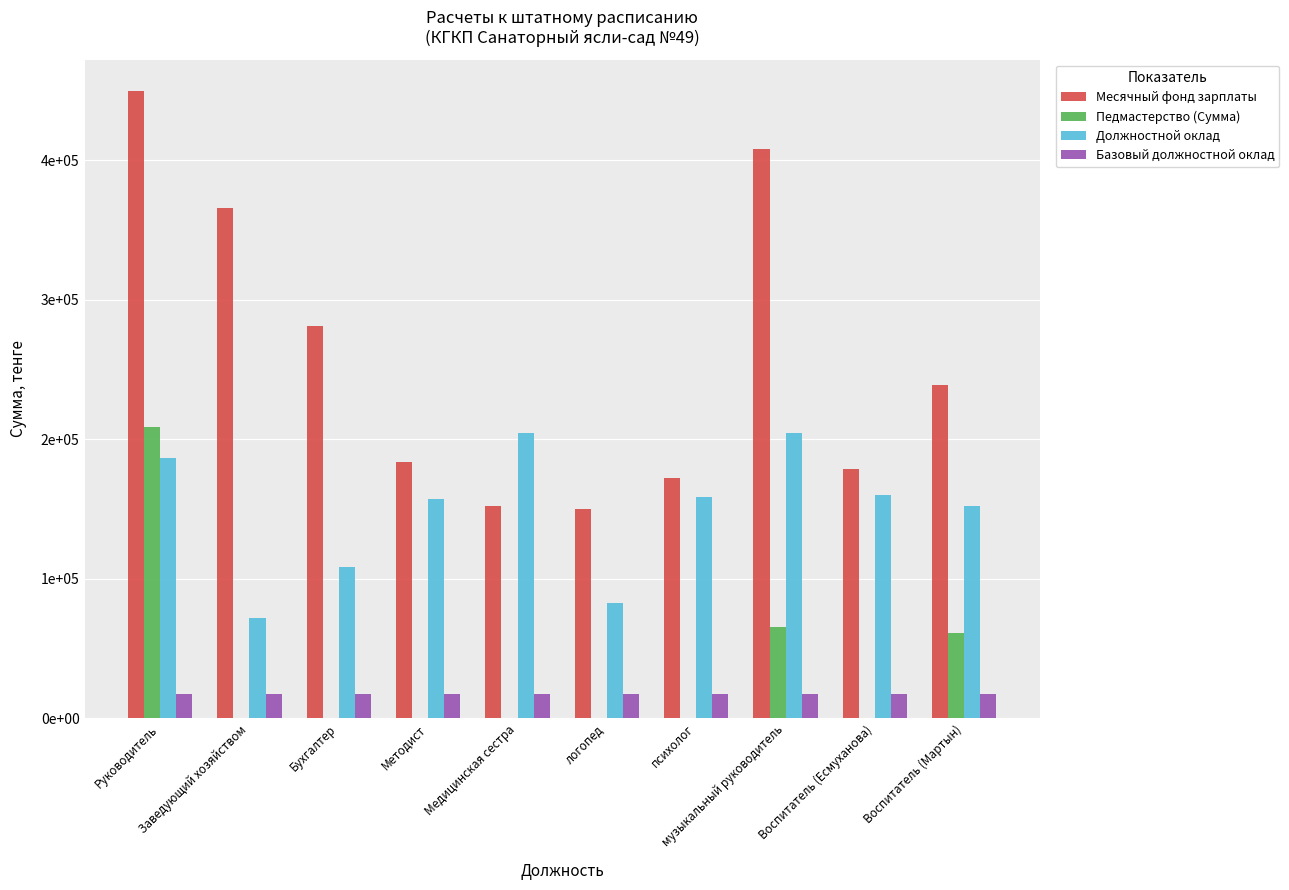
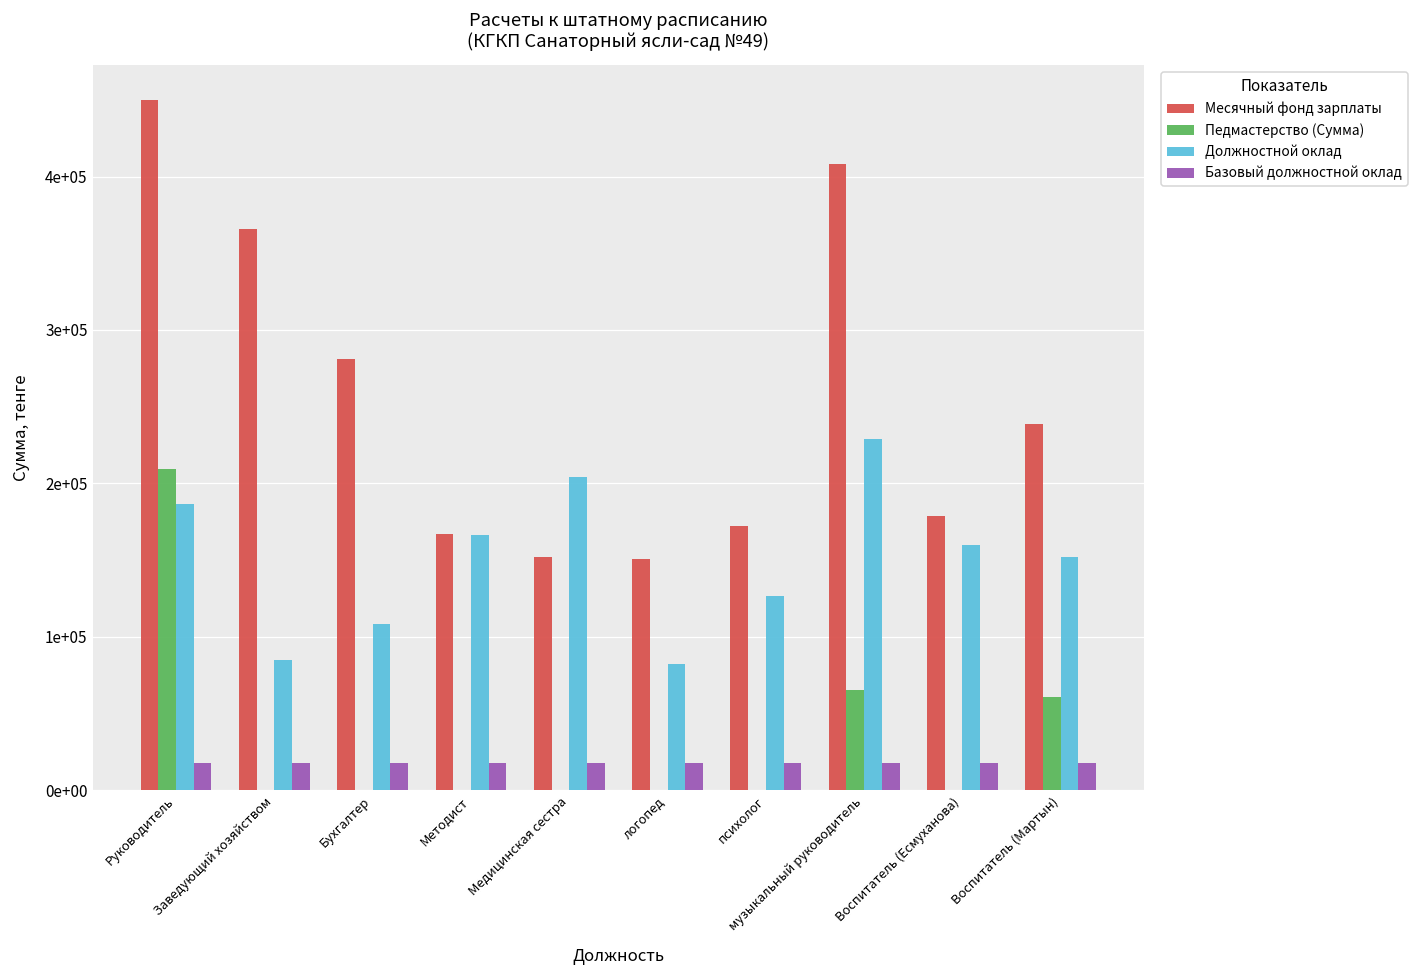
Должностной оклад, Заведующий хозяйством: 72000 -> 85000
Месячный фонд зарплаты, Методист: 183000 -> 167000
Должностной оклад, Методист: 157000 -> 166000
Должностной оклад, психолог: 159000 -> 126000
Должностной оклад, музыкальный руководитель: 204000 -> 229000
